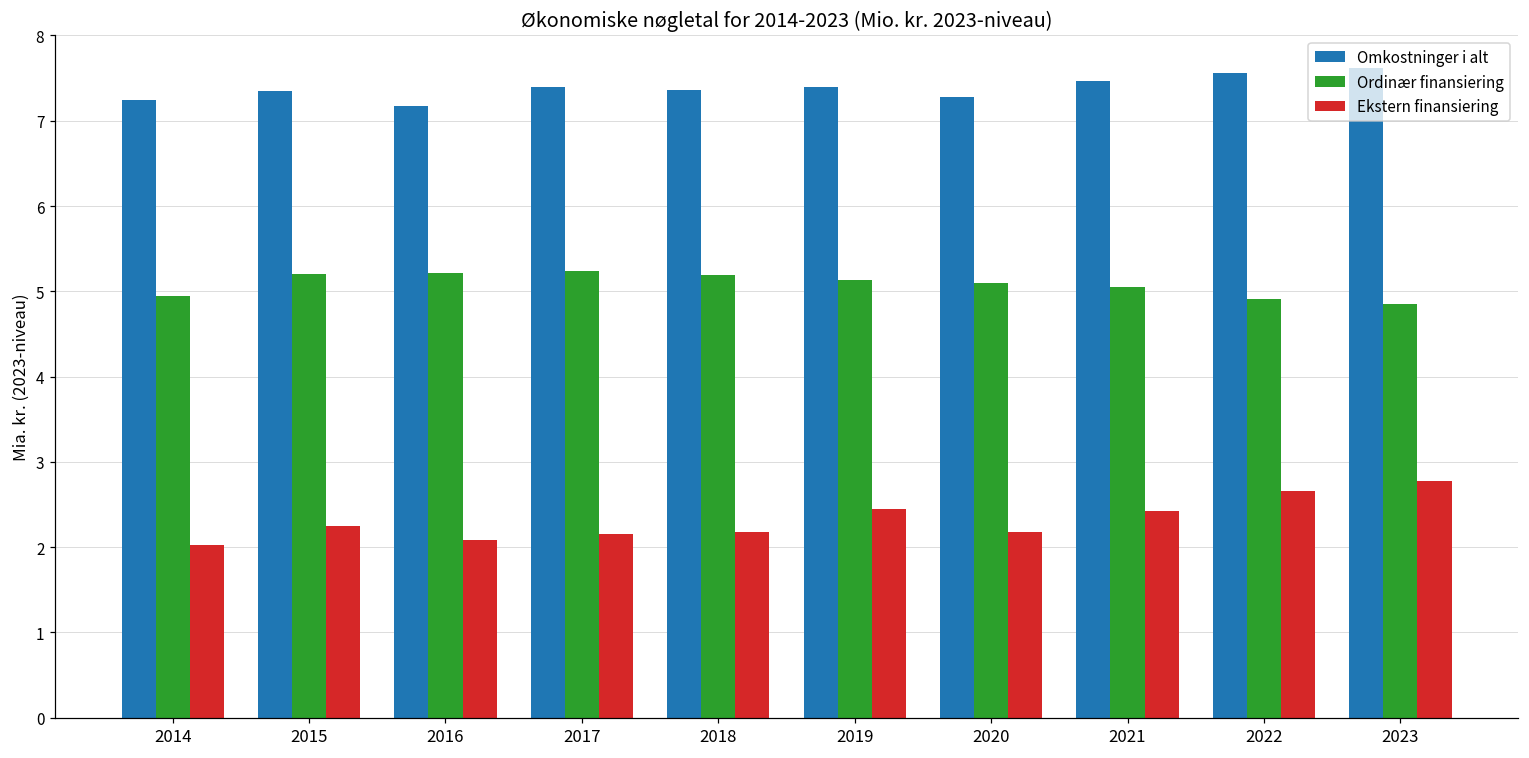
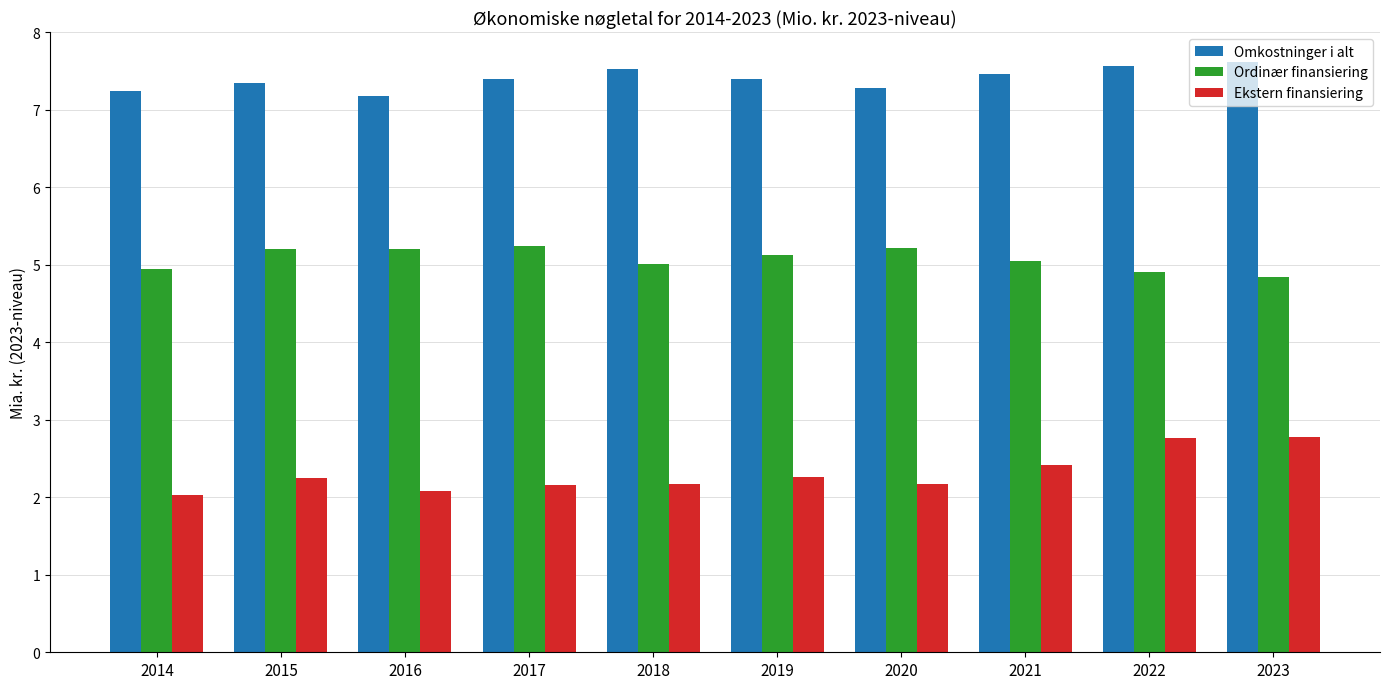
Omkostninger i alt, 2018: 7.4 -> 7.5
Ordinær finansiering, 2018: 5.2 -> 5.0
Ekstern finansiering, 2019: 2.4 -> 2.3
Ordinær finansiering, 2020: 5.1 -> 5.2
Ekstern finansiering, 2022: 2.7 -> 2.8
